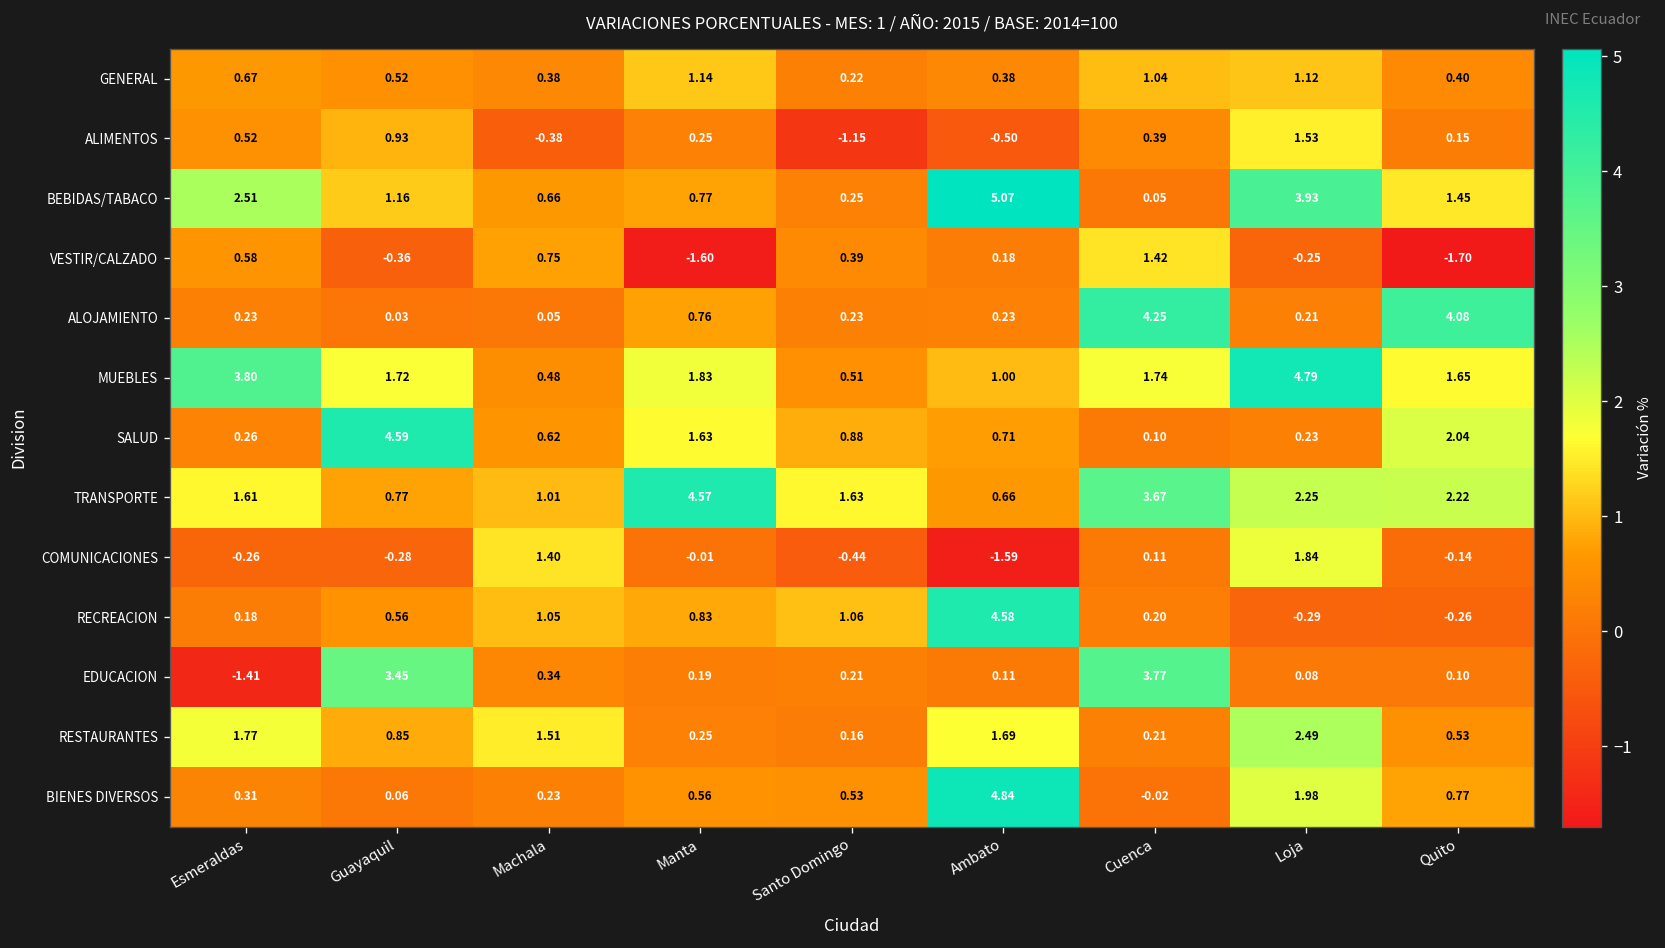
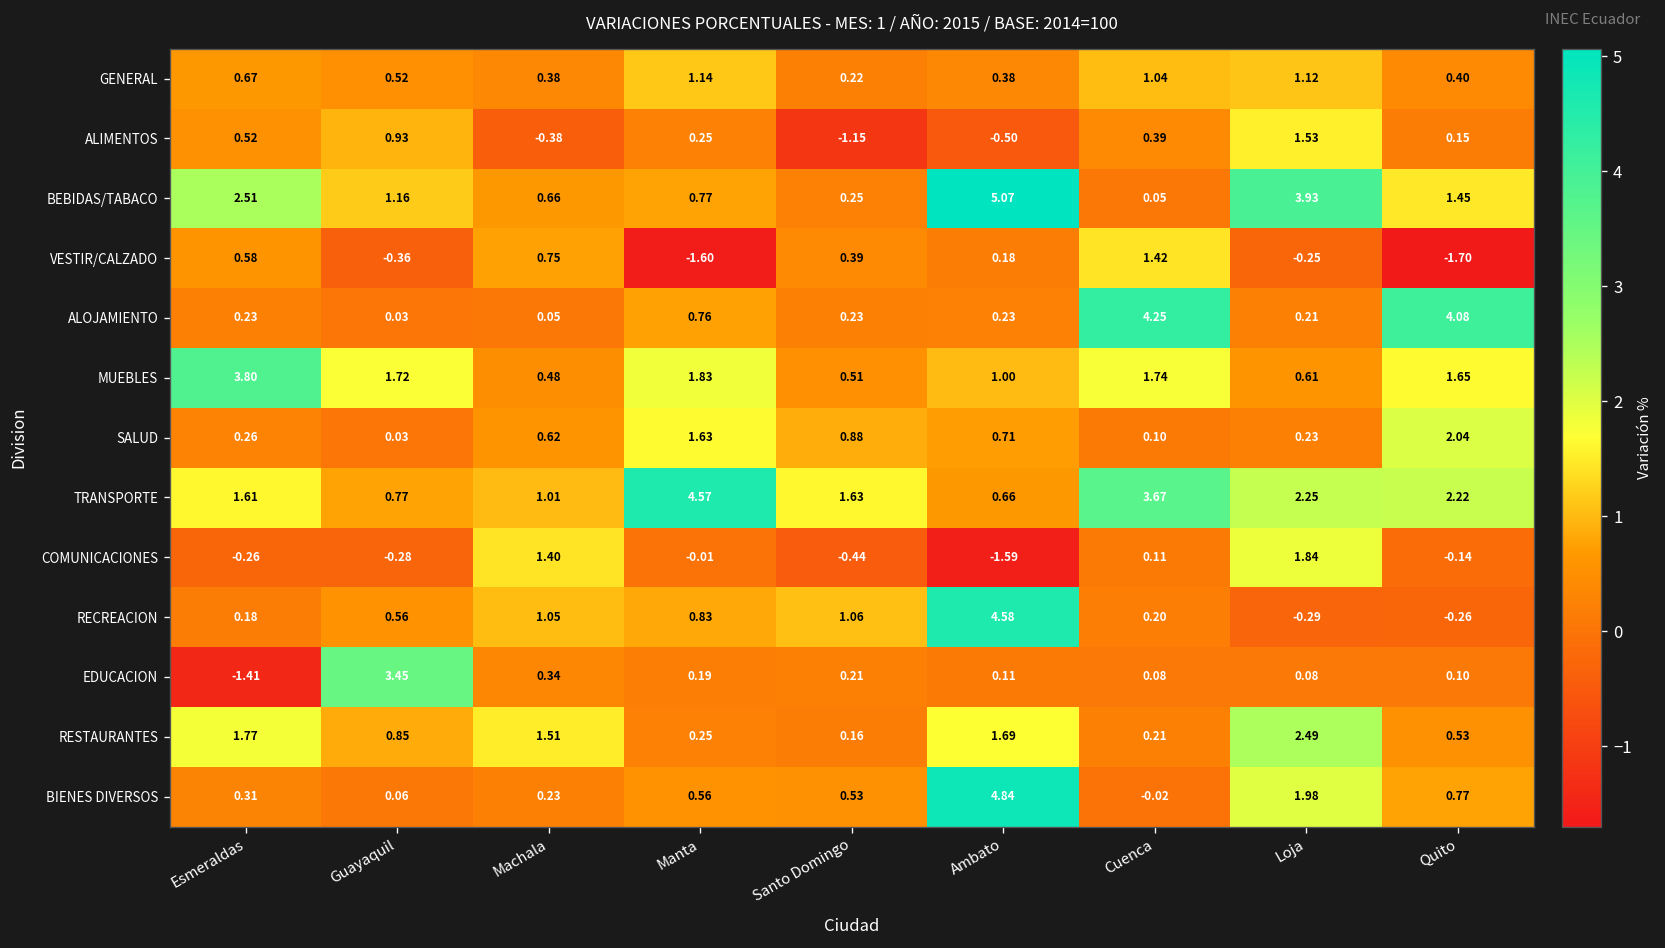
MUEBLES, Loja: 4.79 -> 0.61
SALUD, Guayaquil: 4.59 -> 0.03
EDUCACION, Cuenca: 3.77 -> 0.08
